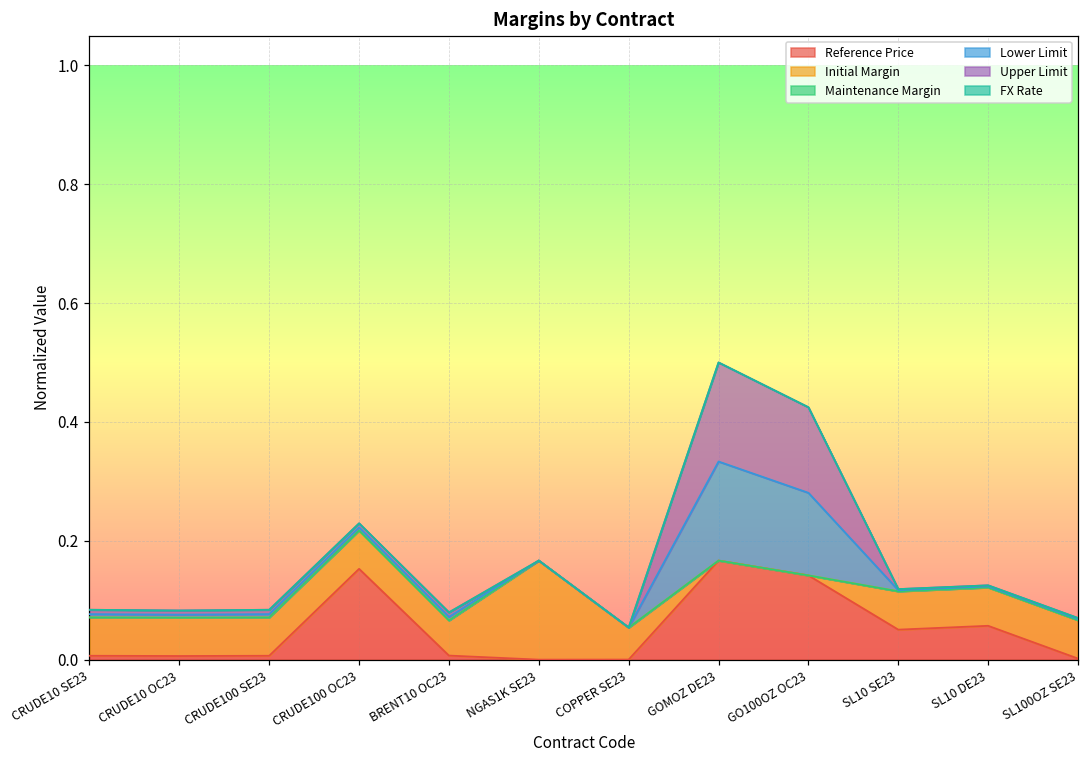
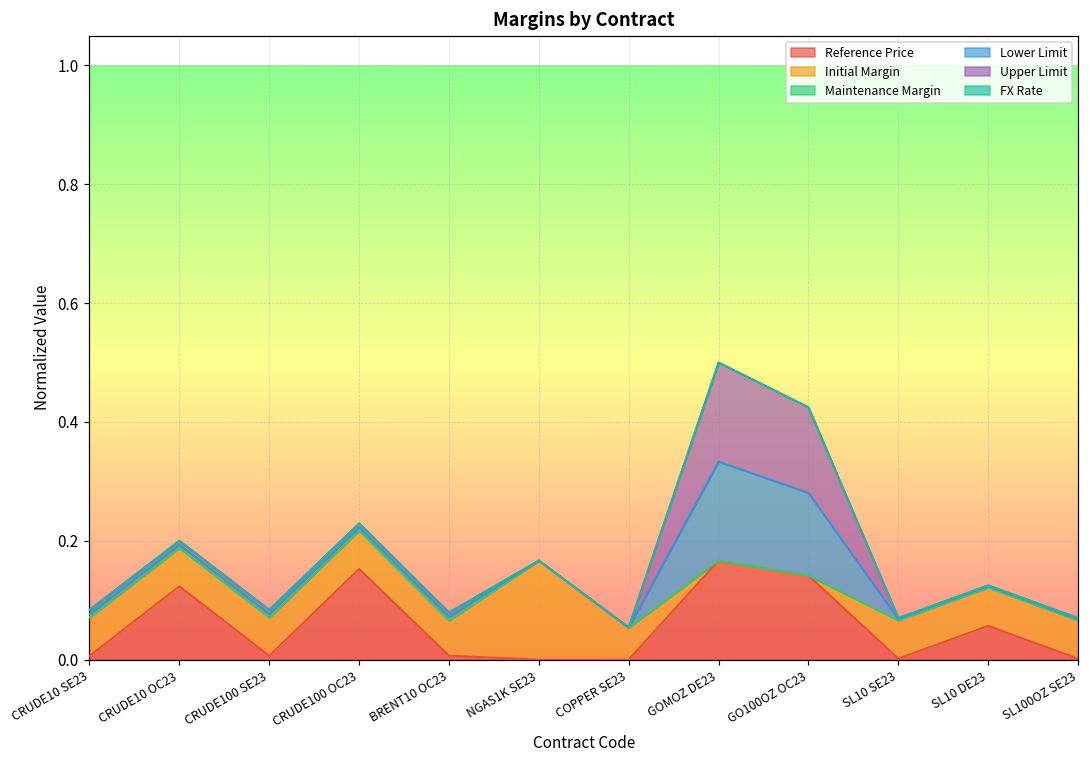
Reference Price, CRUDE10 OC23: 0.01 -> 0.12
Reference Price, SL10 SE23: 0.05 -> 0.00
